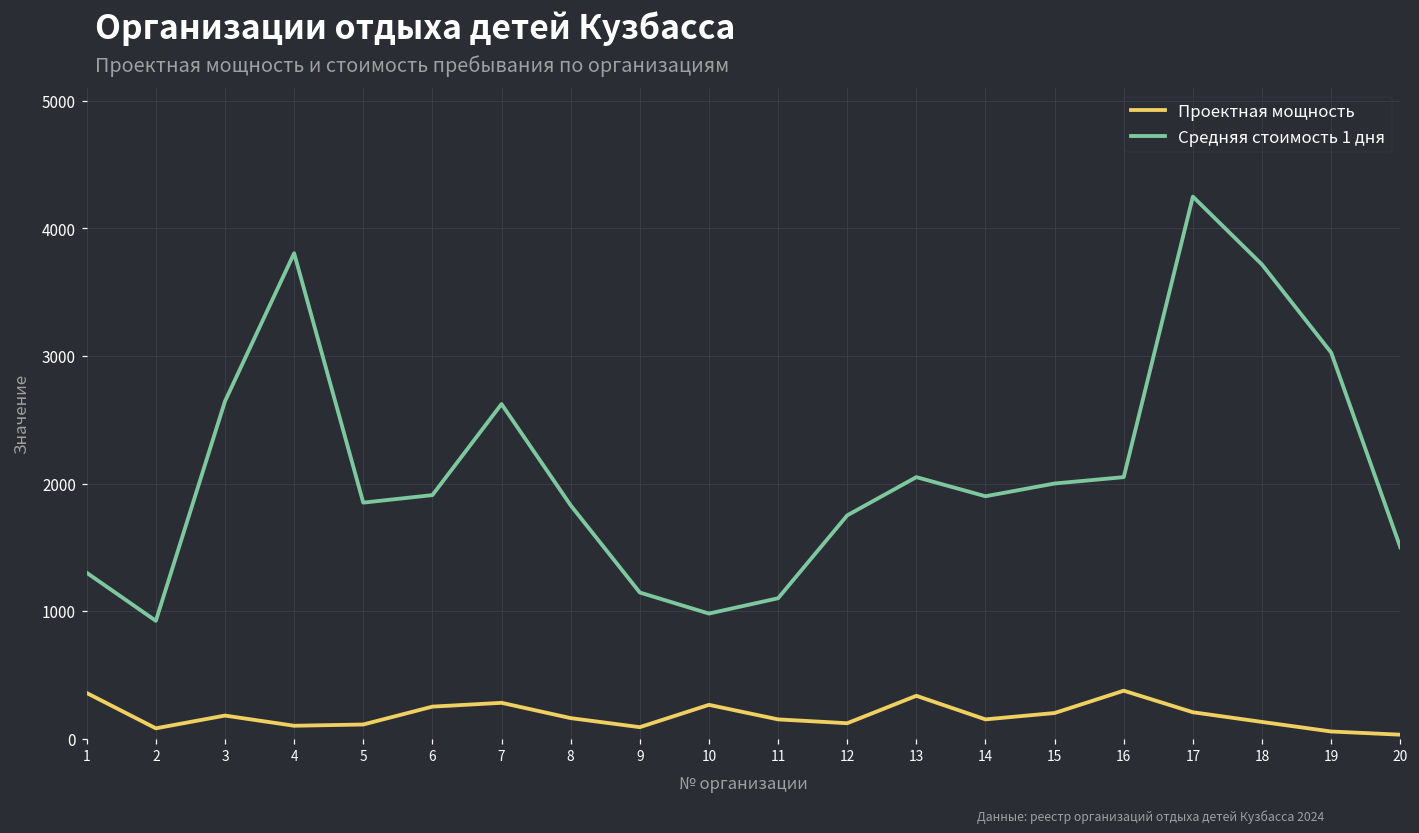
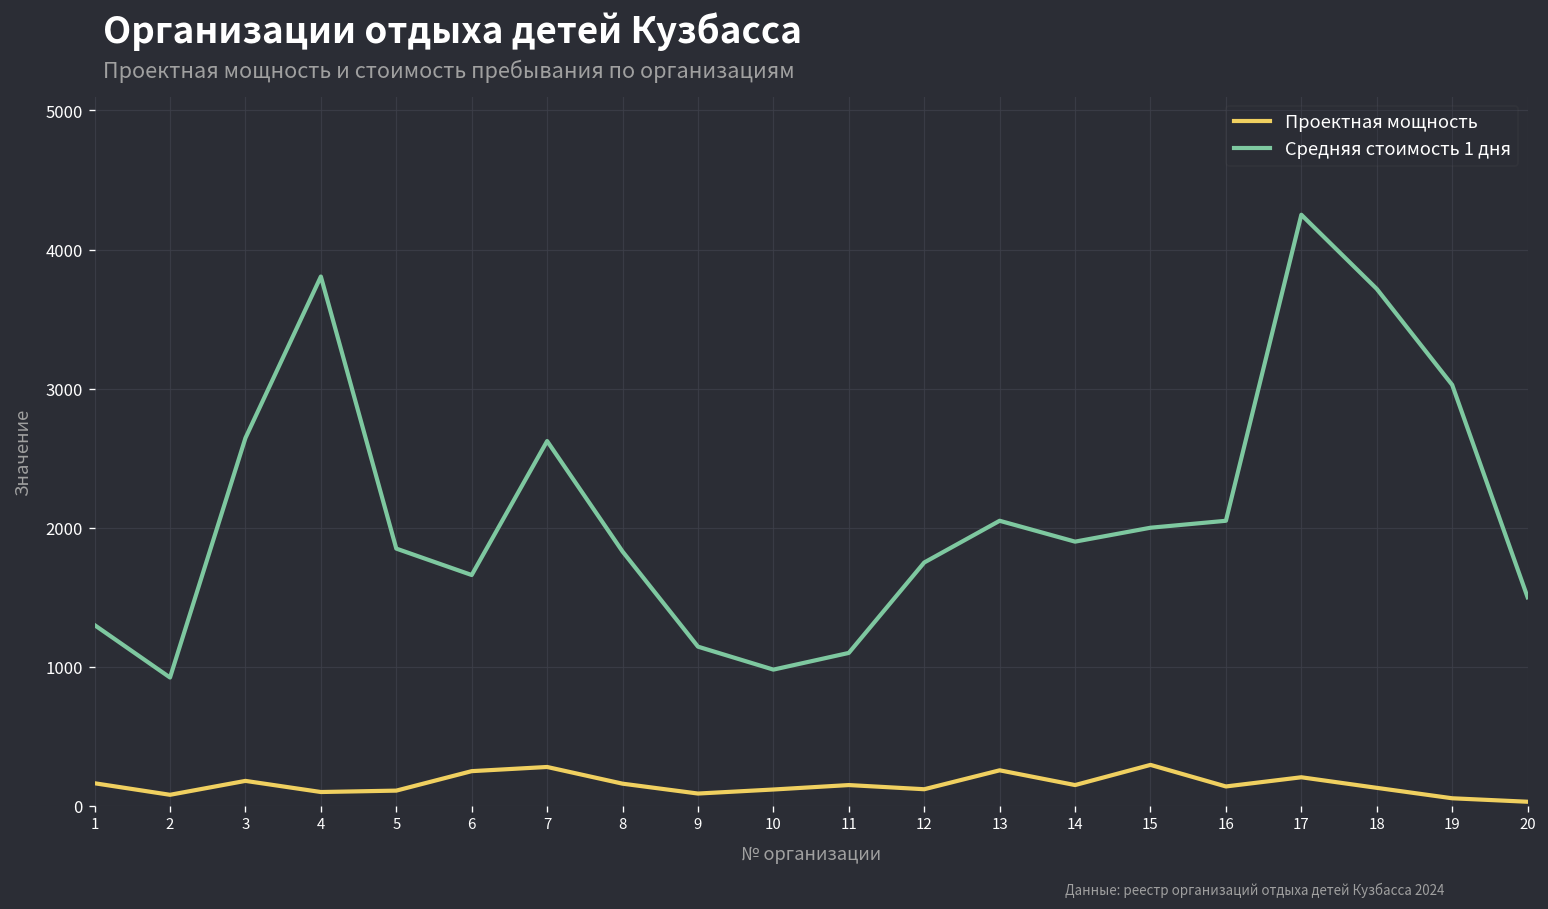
Проектная мощность, 1: 360 -> 160
Средняя стоимость 1 дня, 6: 1910 -> 1660
Проектная мощность, 10: 260 -> 120
Проектная мощность, 13: 340 -> 260
Проектная мощность, 15: 200 -> 300
Проектная мощность, 16: 380 -> 140
